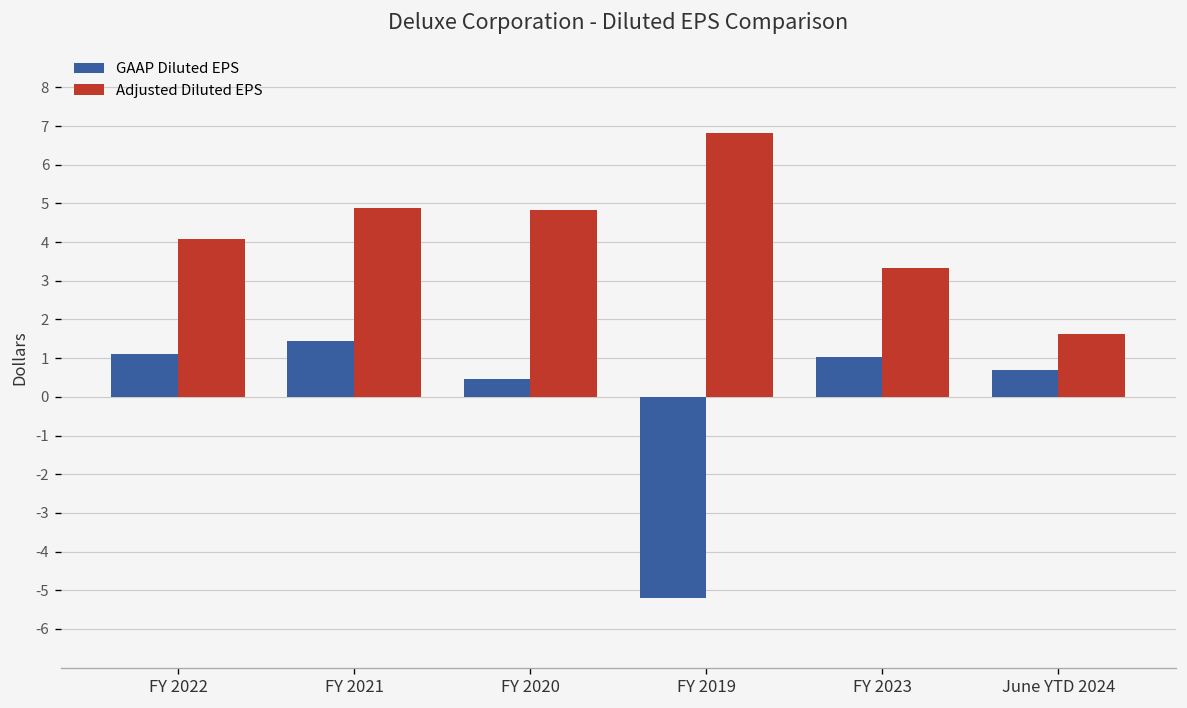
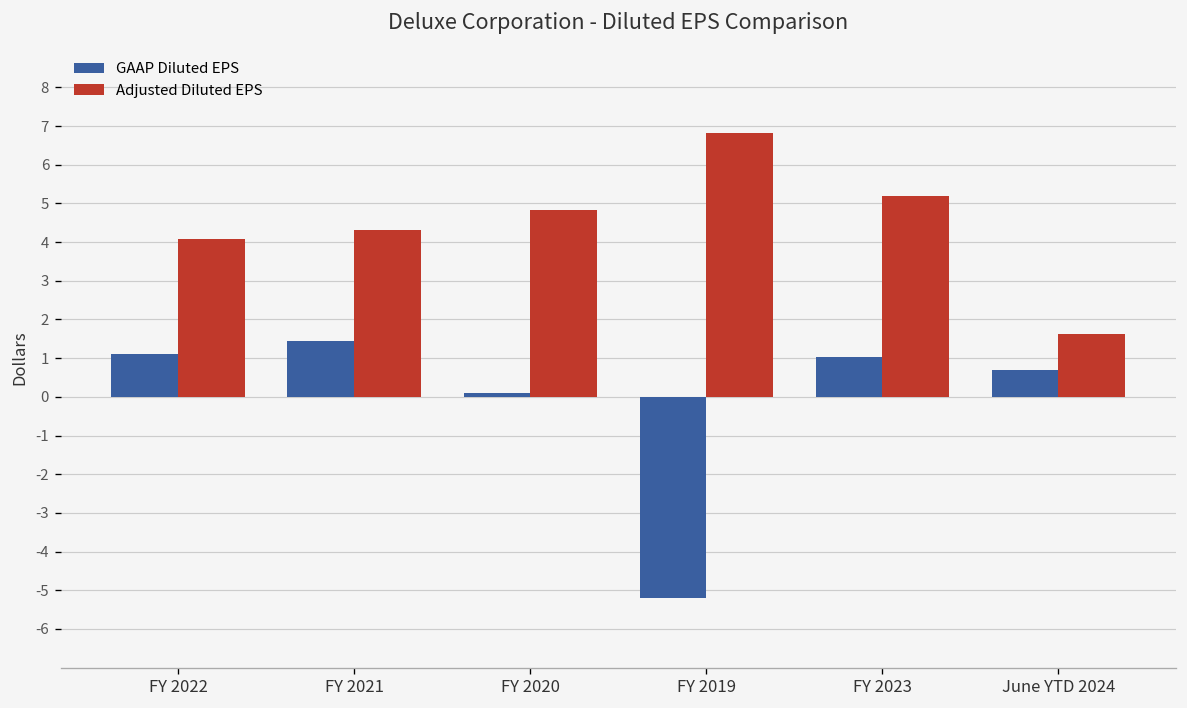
Adjusted Diluted EPS, FY 2021: 4.9 -> 4.3
GAAP Diluted EPS, FY 2020: 0.5 -> 0.1
Adjusted Diluted EPS, FY 2023: 3.3 -> 5.2
